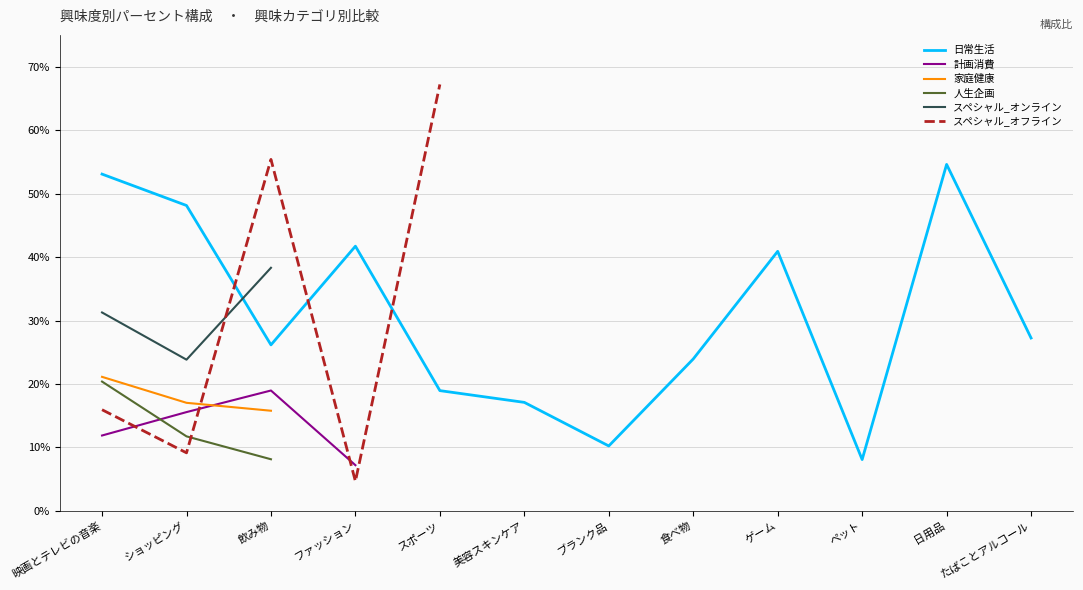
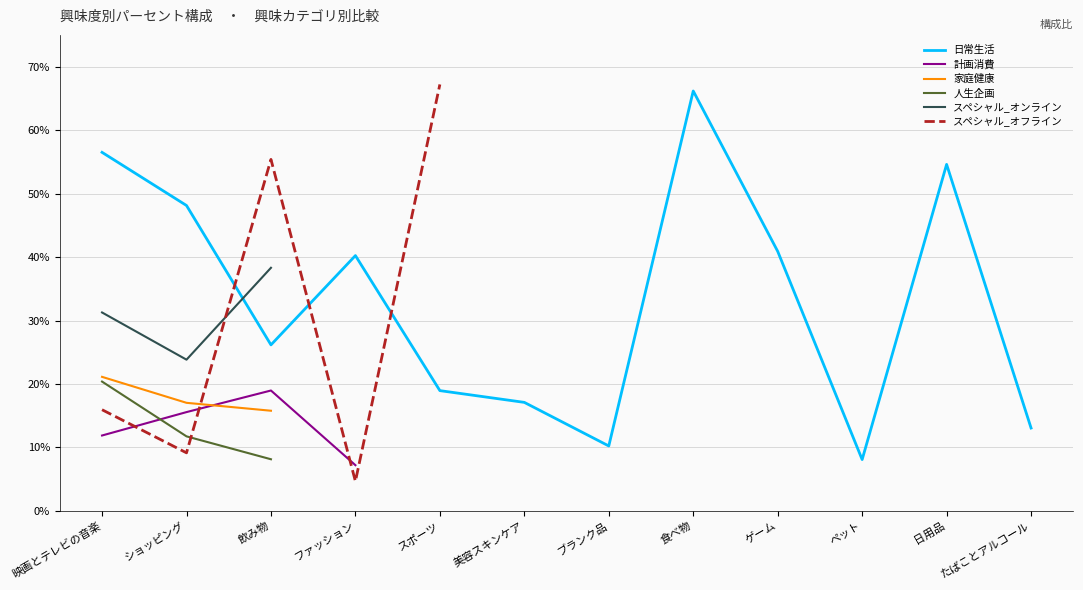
日常生活, 映画とテレビの音楽: 53% -> 56%
日常生活, ファッション: 42% -> 40%
日常生活, 食べ物: 24% -> 66%
日常生活, たばことアルコール: 27% -> 13%
